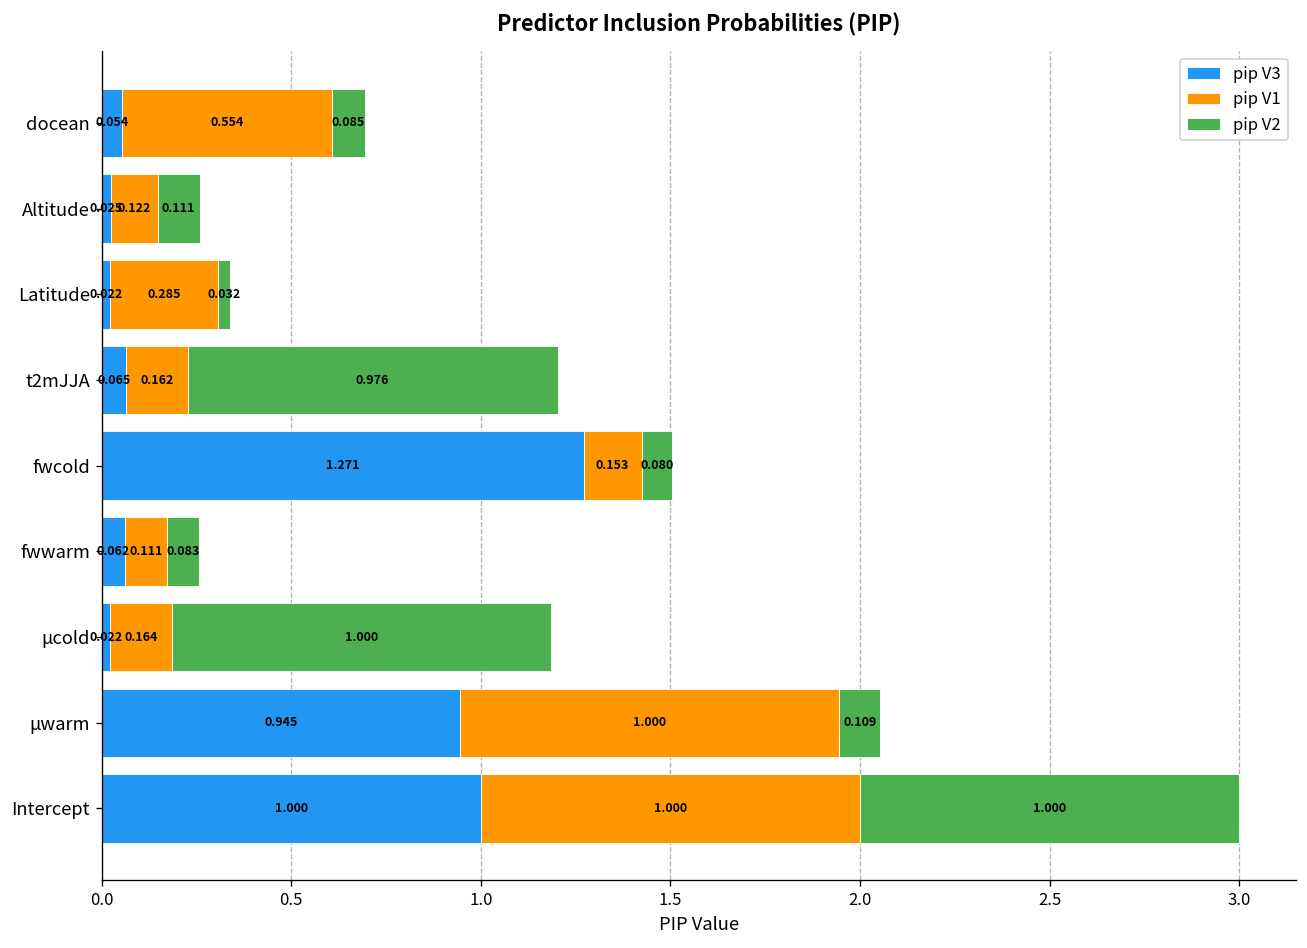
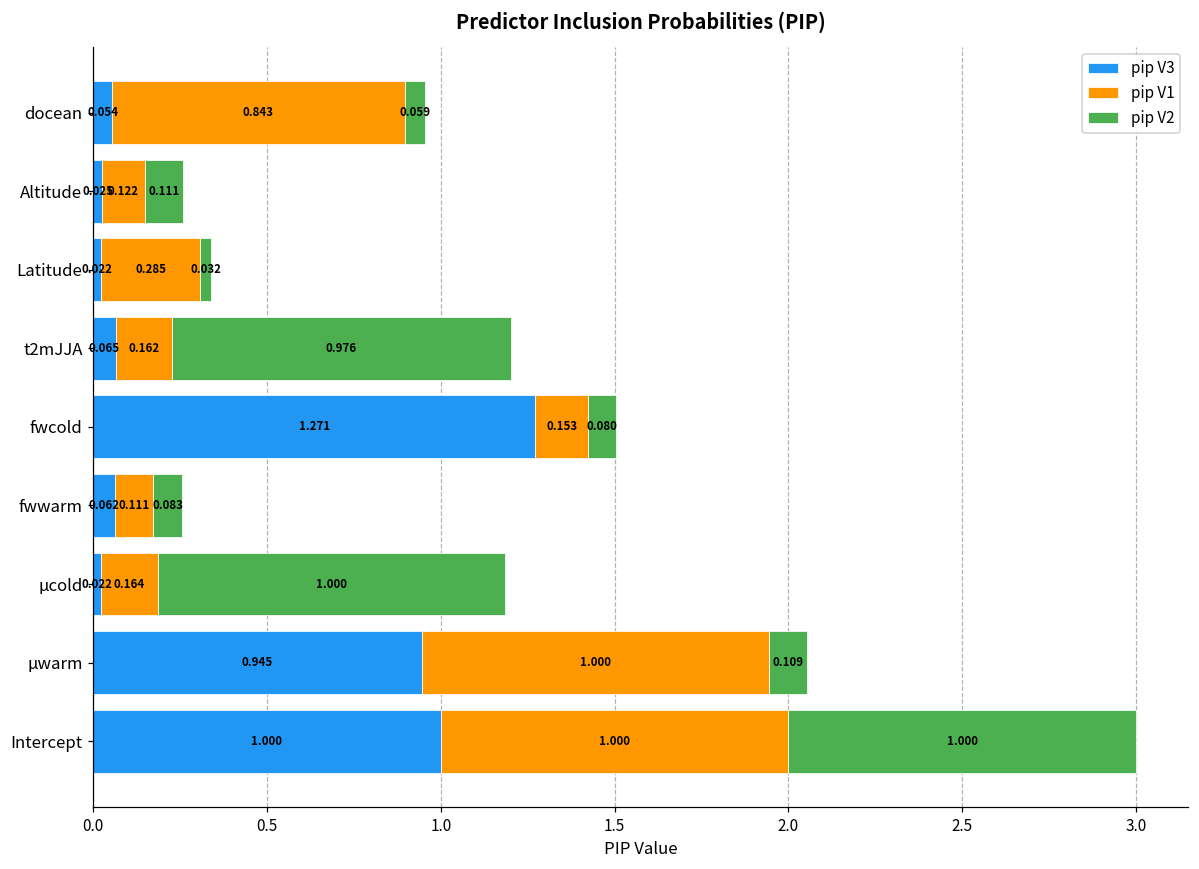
pip V1, docean: 0.554 -> 0.843
pip V2, docean: 0.085 -> 0.059
